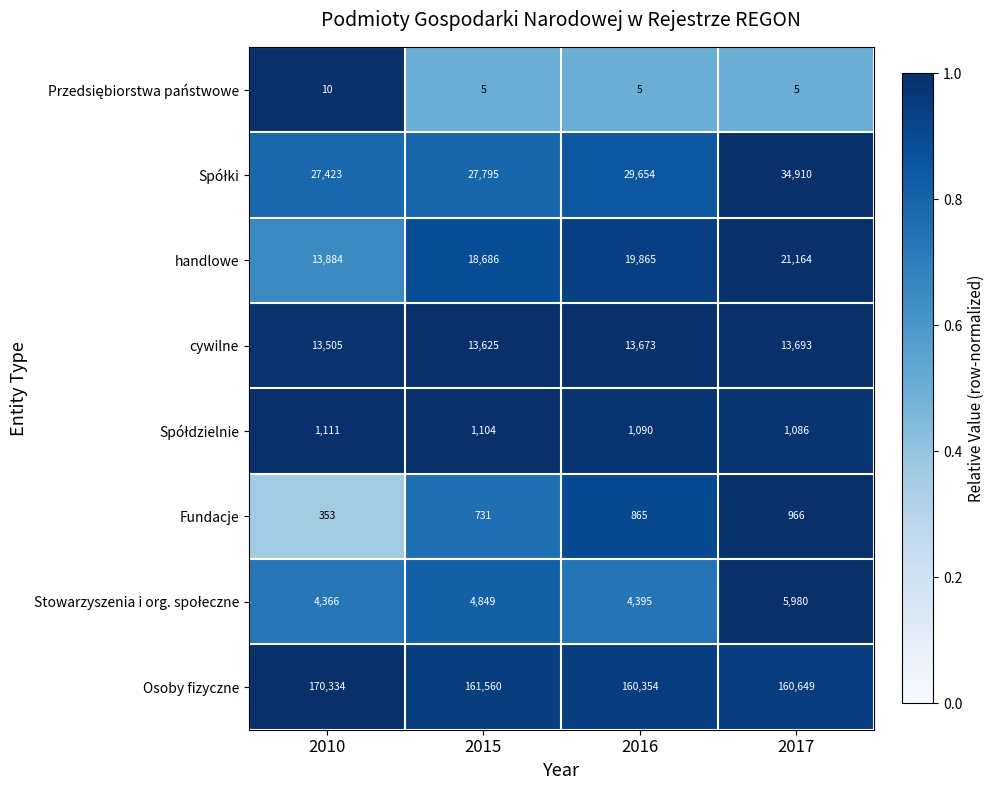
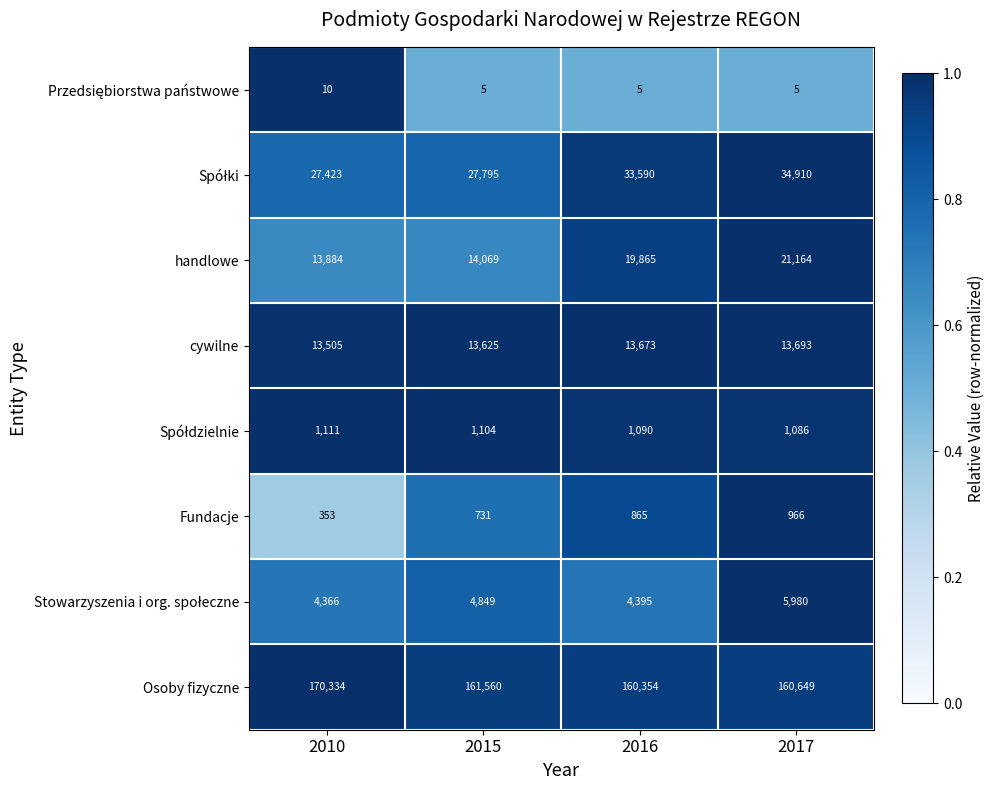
Spółki, 2016: 29,654 -> 33,590
handlowe, 2015: 18,686 -> 14,069
